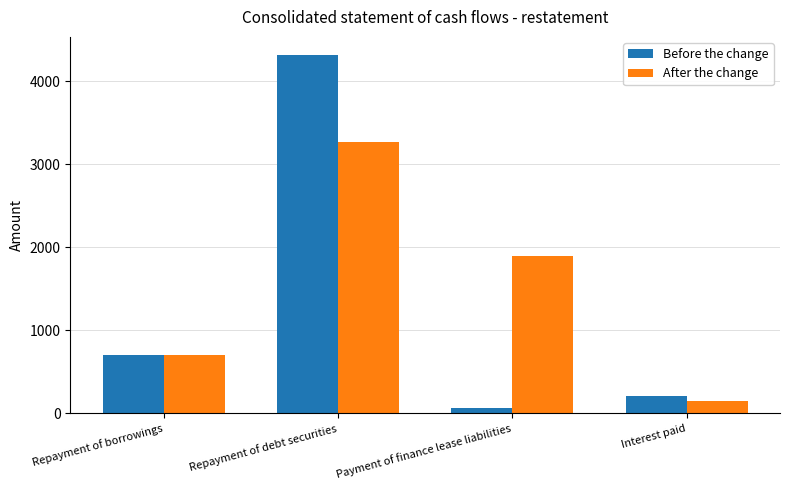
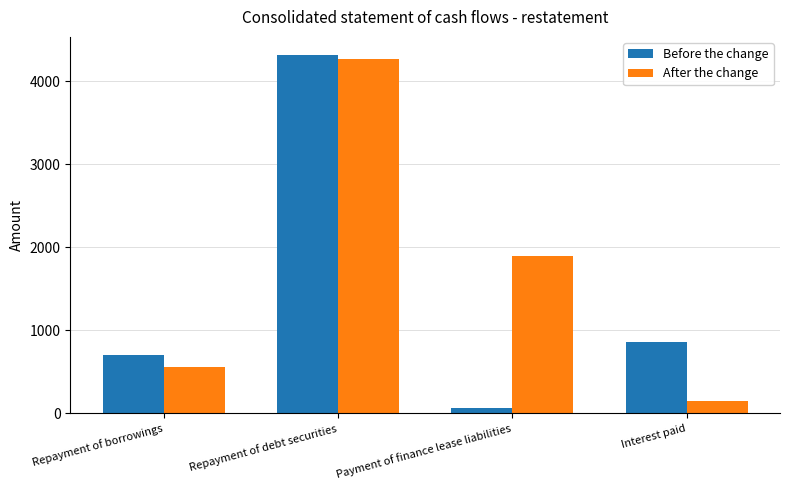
After the change, Repayment of borrowings: 700 -> 600
After the change, Repayment of debt securities: 3300 -> 4300
Before the change, Interest paid: 200 -> 900
